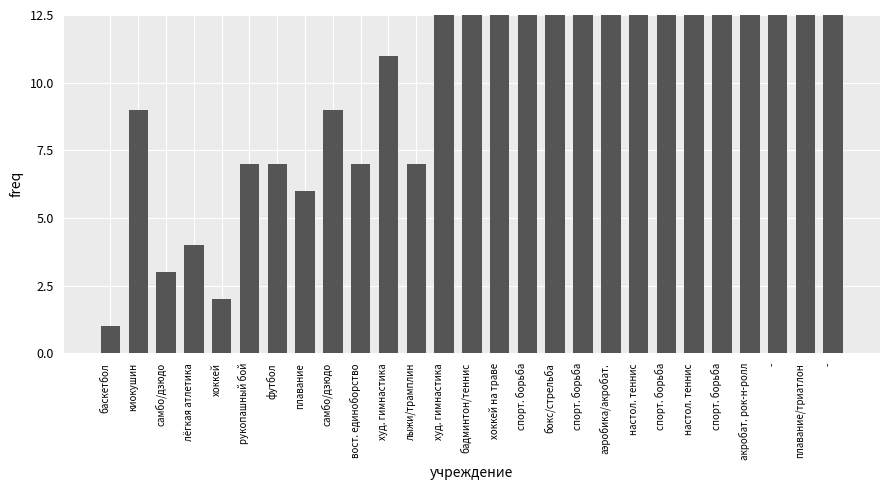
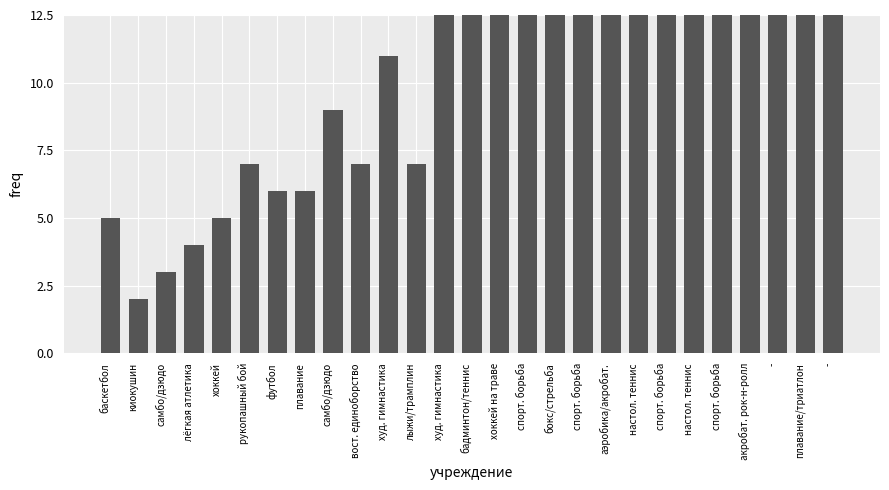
баскетбол: 1 -> 5
киокушин: 9 -> 2
хоккей: 2 -> 5
футбол: 7 -> 6
